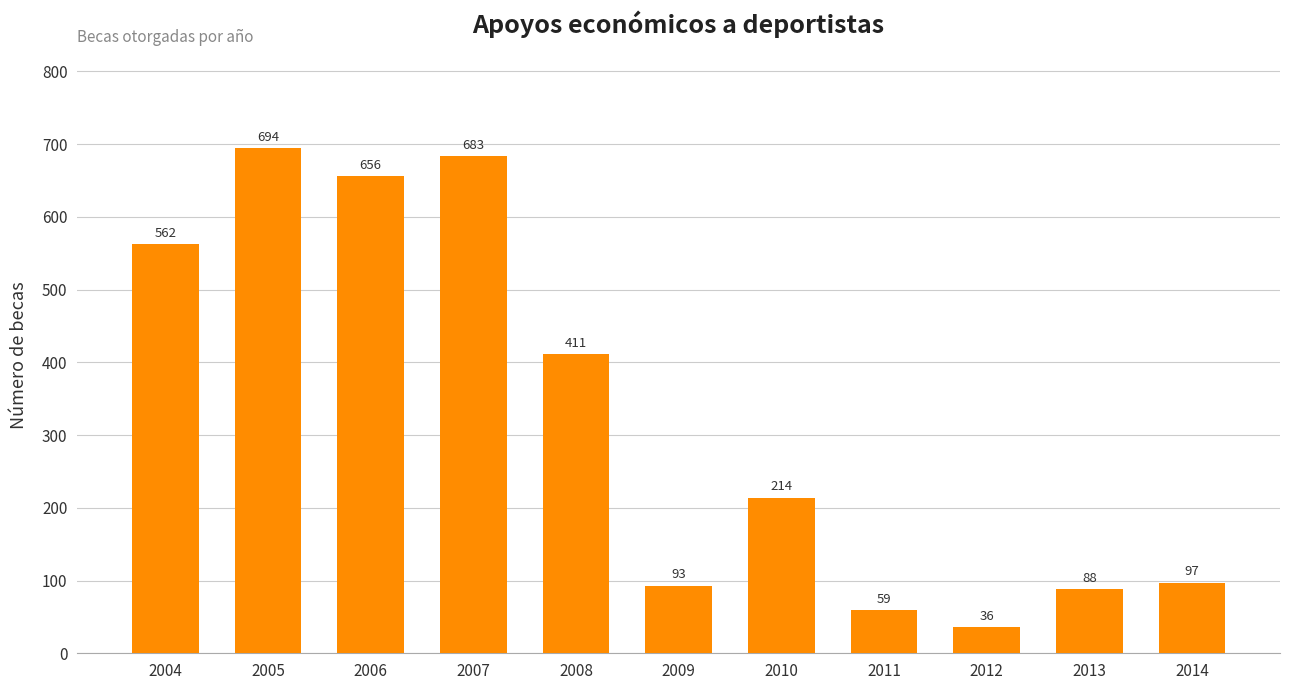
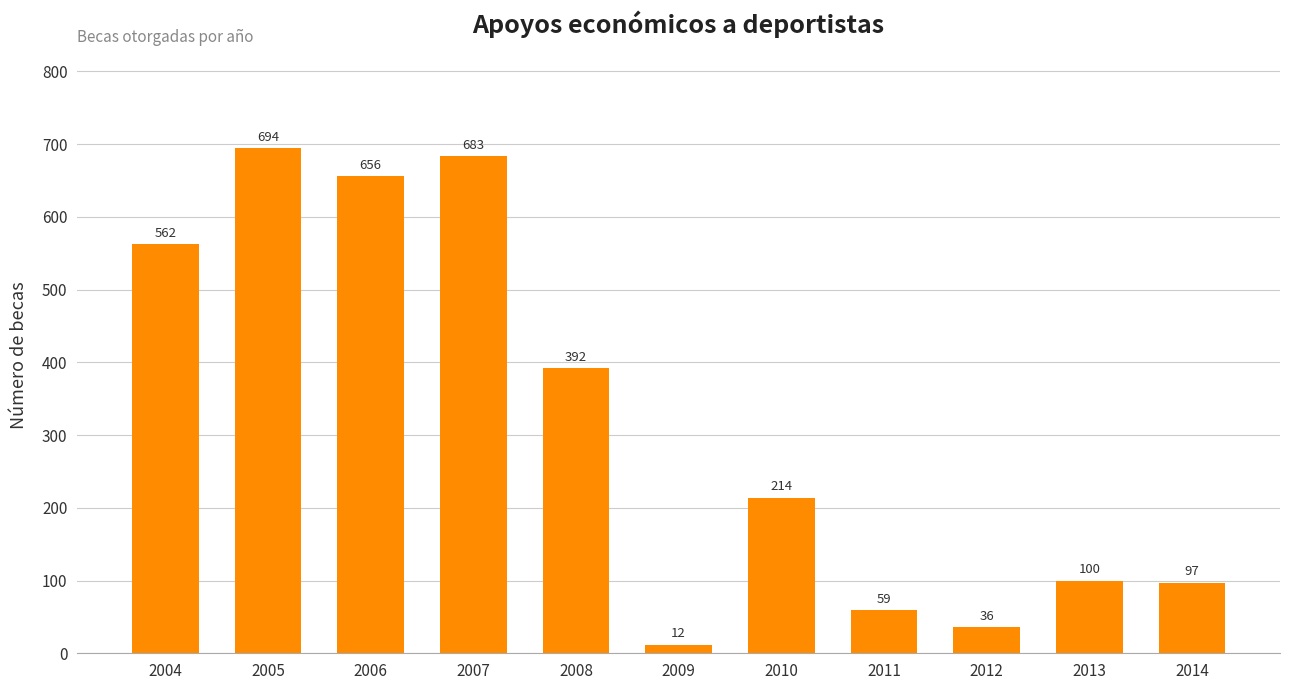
2008: 411 -> 392
2009: 93 -> 12
2013: 88 -> 100
